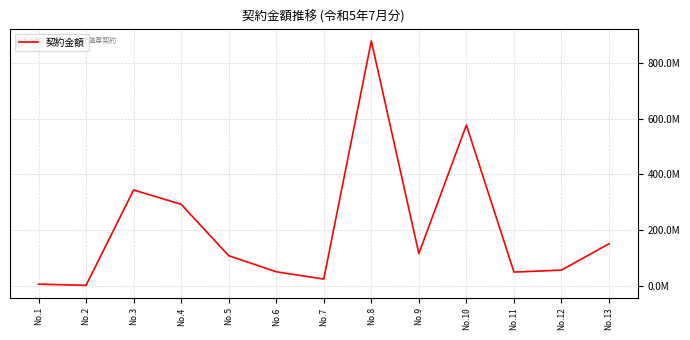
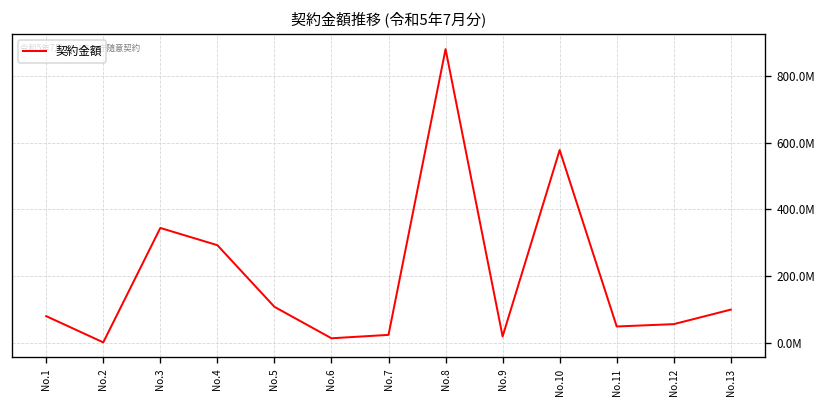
No.1: 10000000 -> 80000000
No.6: 50000000 -> 10000000
No.9: 120000000 -> 20000000
No.13: 150000000 -> 100000000
